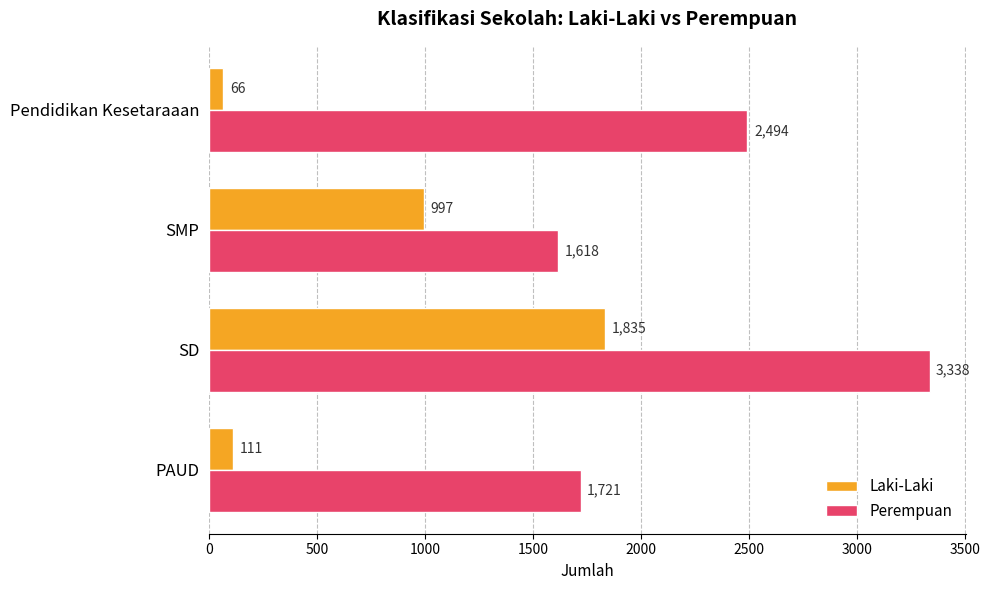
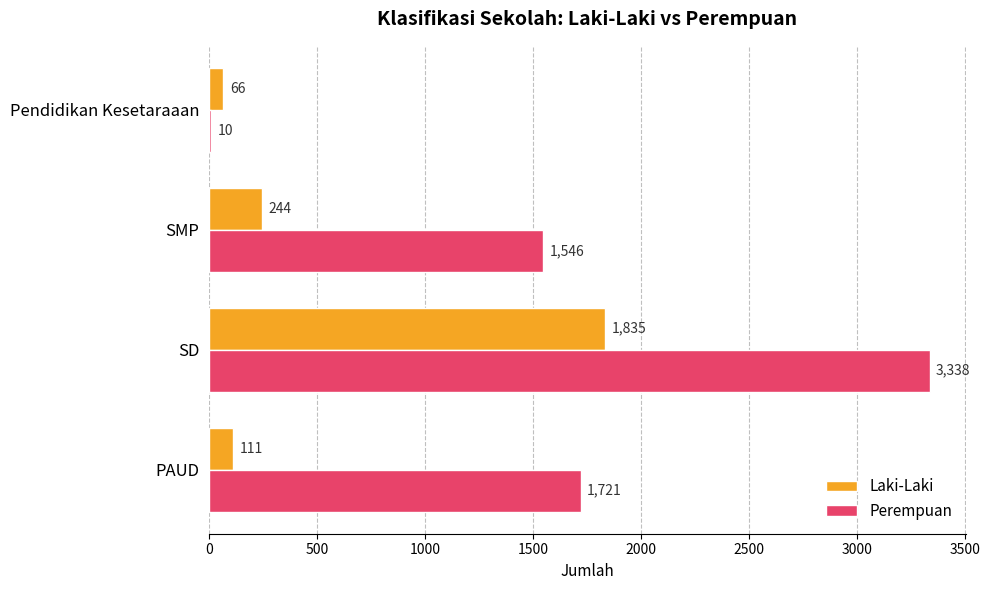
Perempuan, Pendidikan Kesetaraaan: 2,494 -> 10
Laki-Laki, SMP: 997 -> 244
Perempuan, SMP: 1,618 -> 1,546
